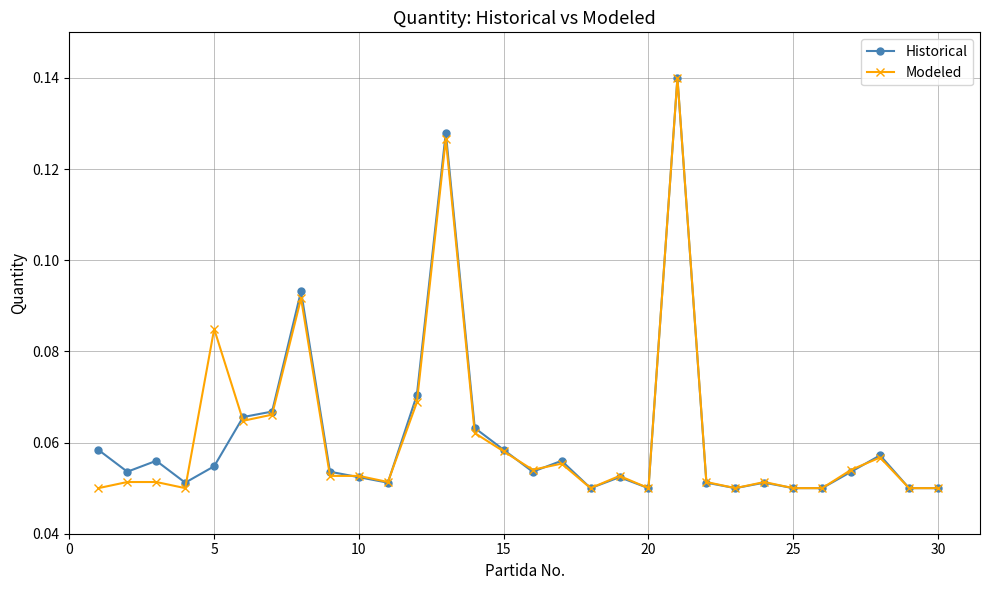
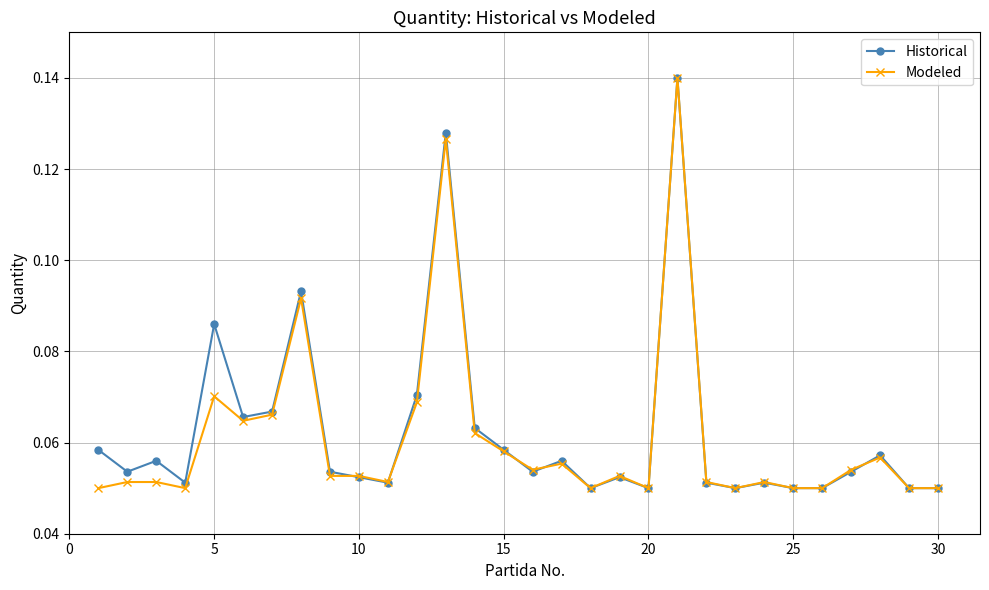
Historical, 5: 0.055 -> 0.086
Modeled, 5: 0.085 -> 0.070
